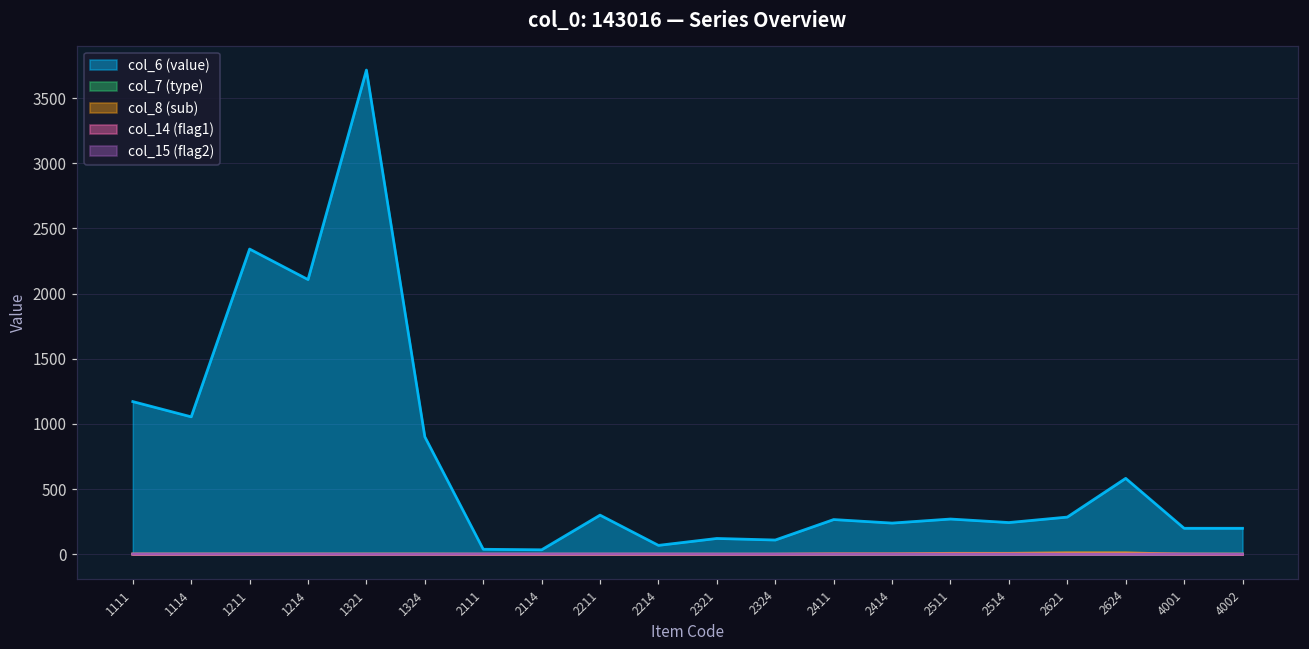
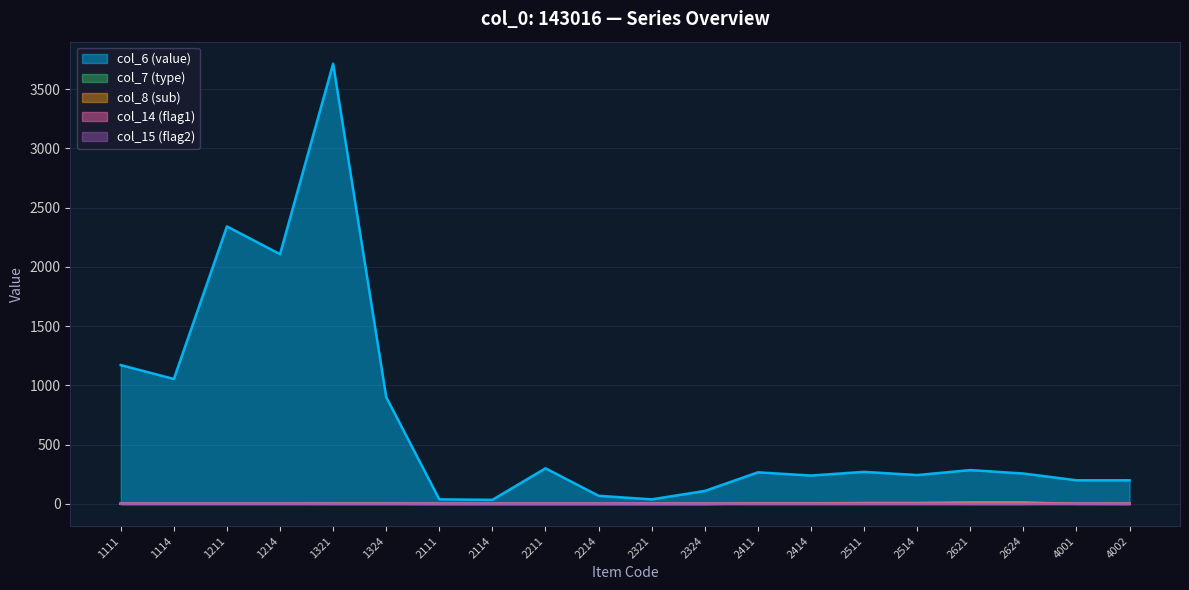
col_6 (value), 2321: 120 -> 40
col_6 (value), 2624: 580 -> 260
